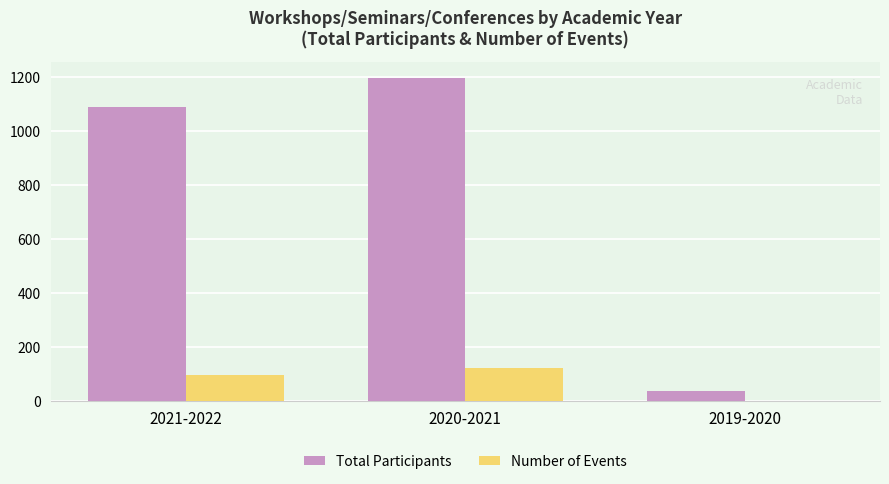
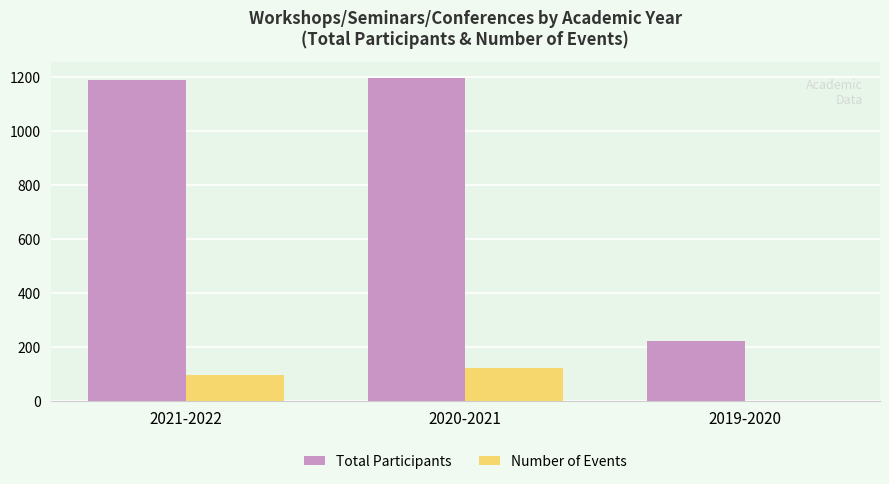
Total Participants, 2021-2022: 1090 -> 1190
Total Participants, 2019-2020: 40 -> 220
